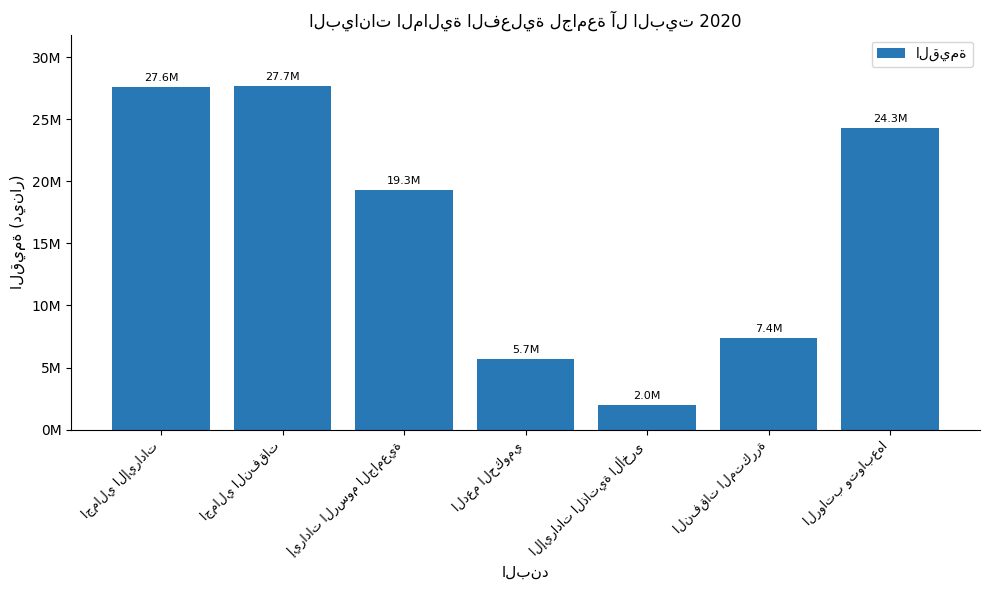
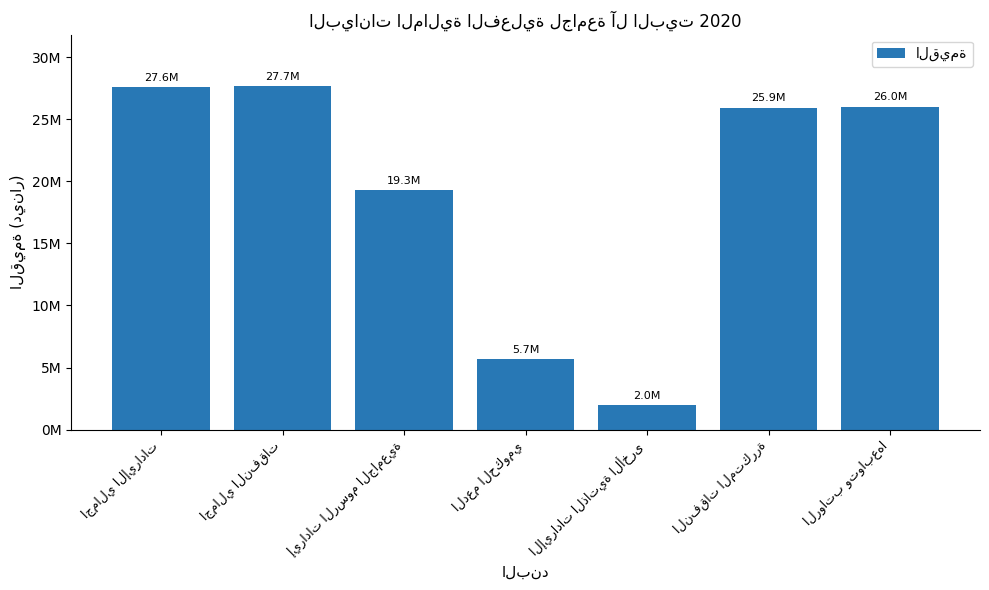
النفقات المتكررة: 7.4M -> 25.9M
الرواتب وتوابعها: 24.3M -> 26.0M
